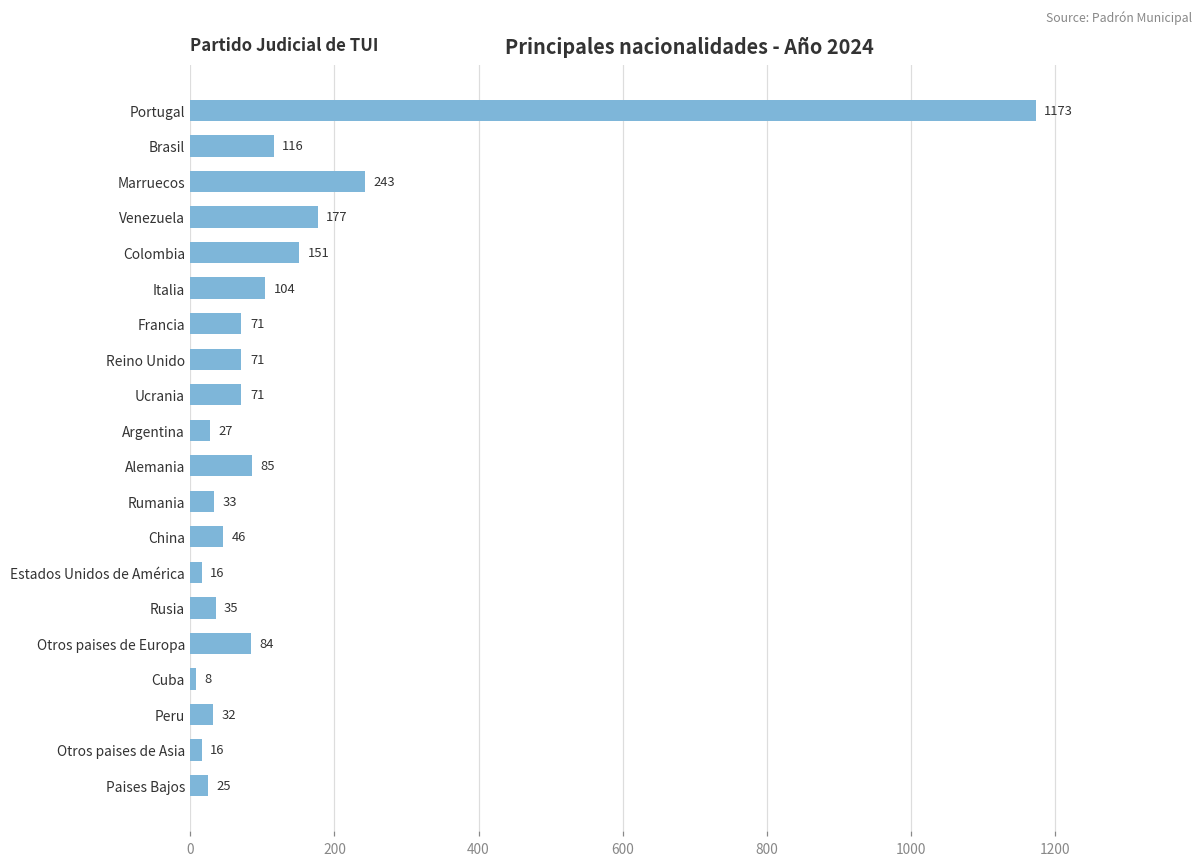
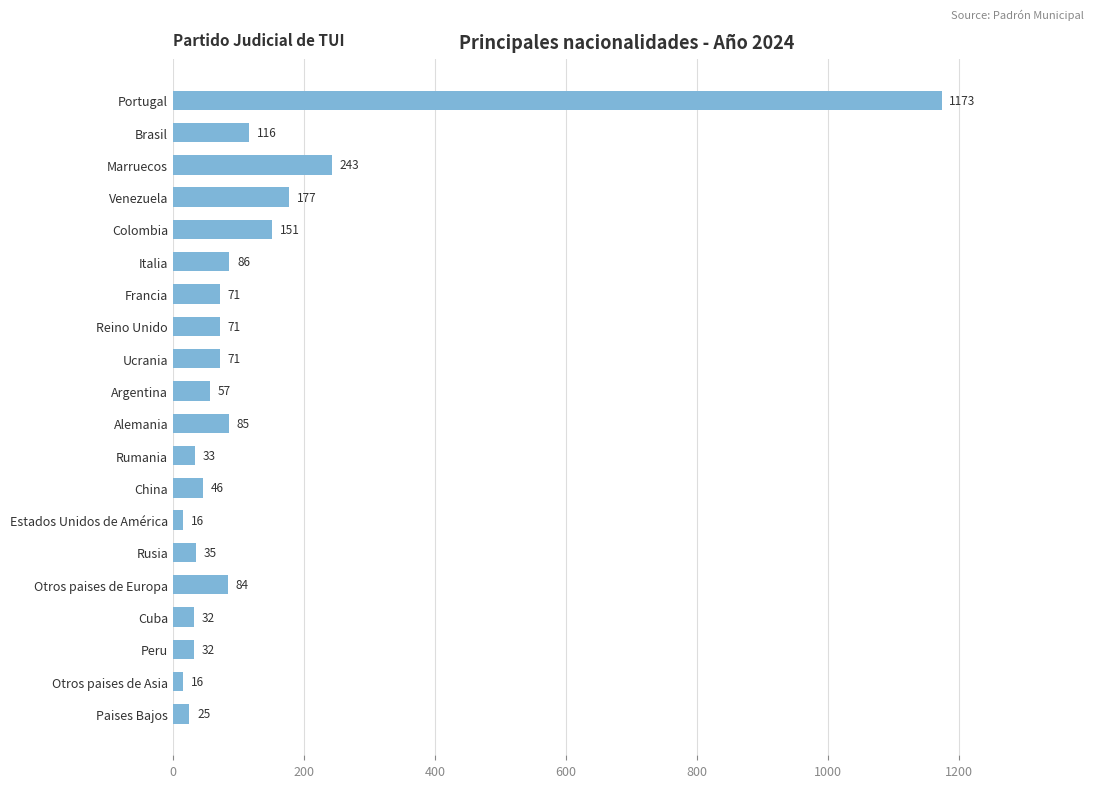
Italia: 104 -> 86
Argentina: 27 -> 57
Cuba: 8 -> 32
